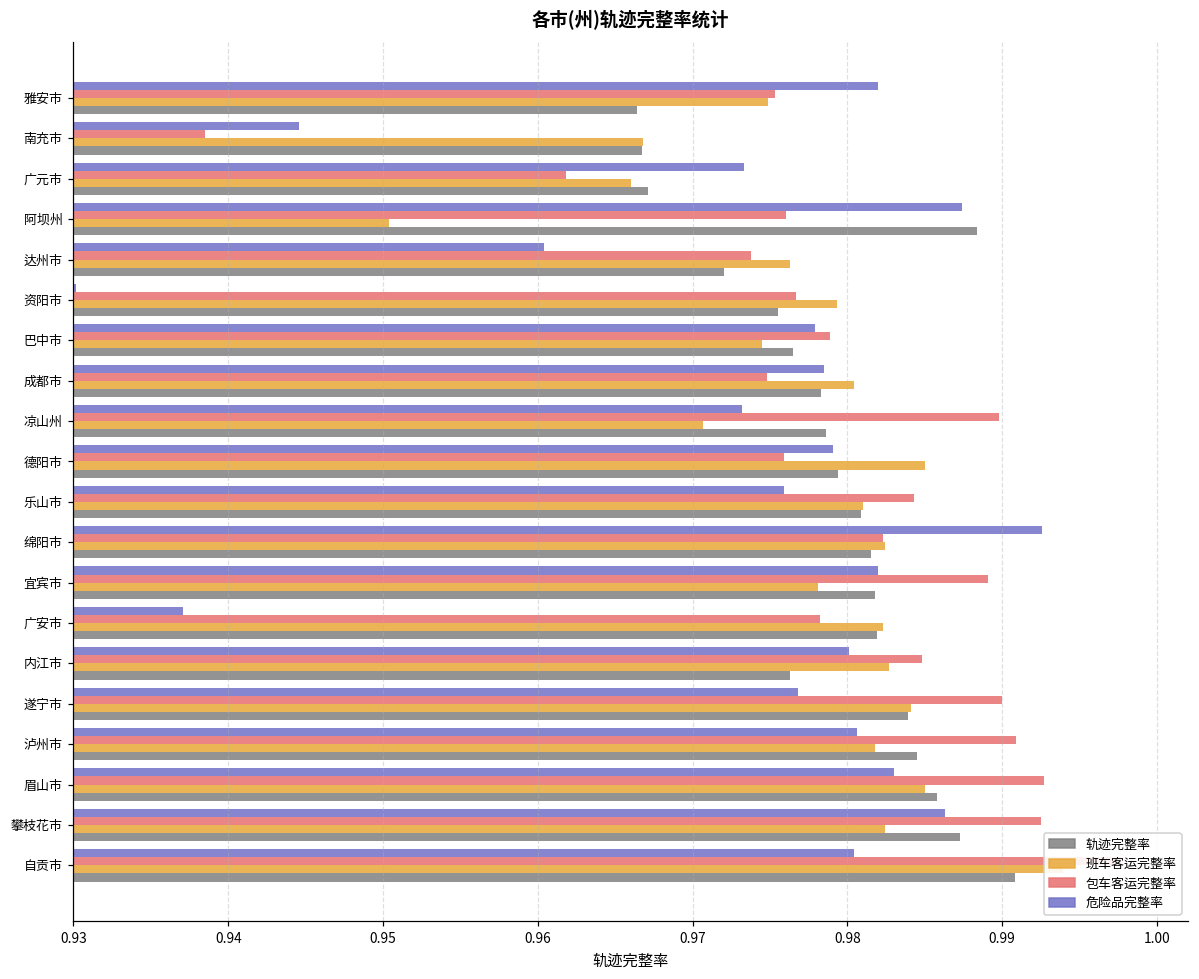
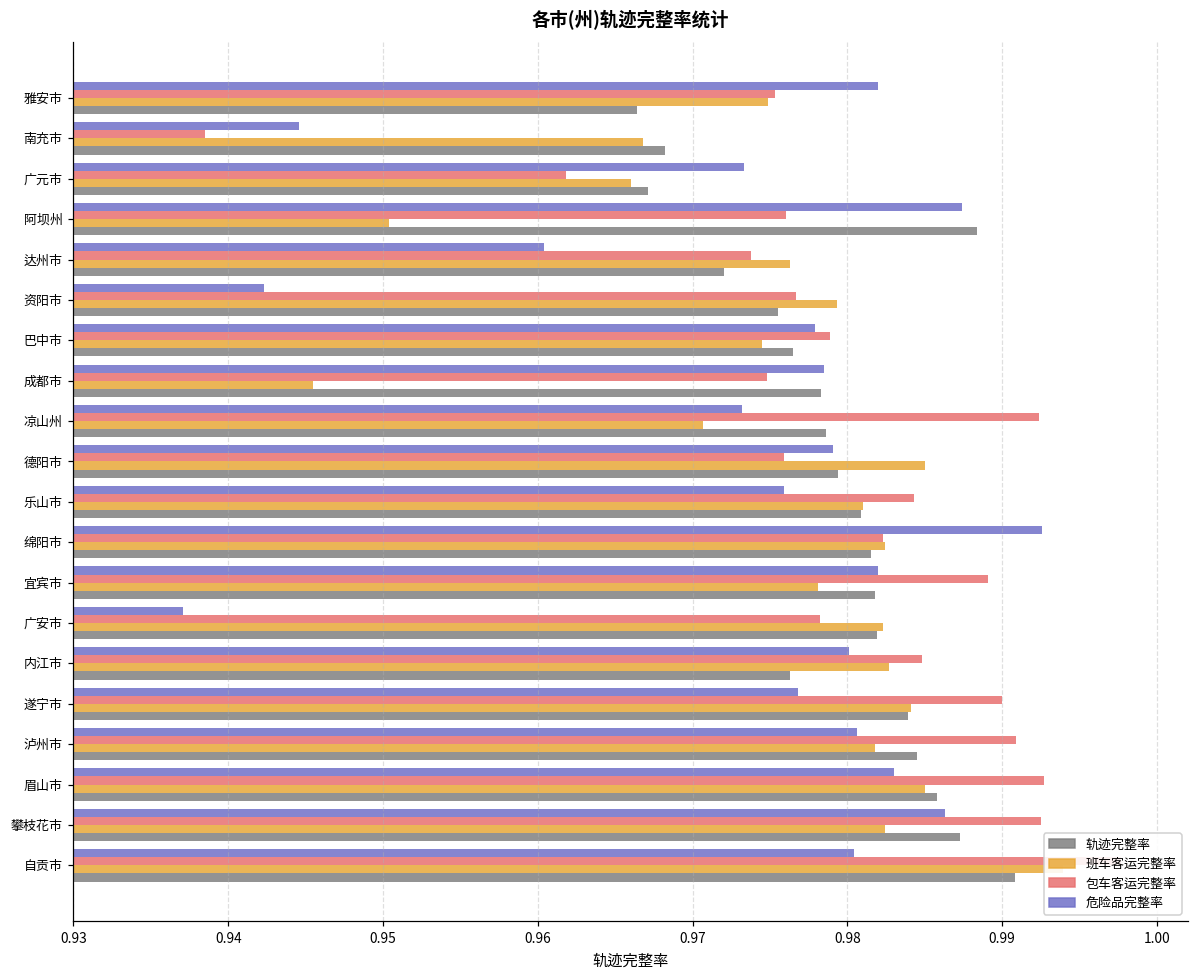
轨迹完整率, 南充市: 0.9667 -> 0.9682
危险品完整率, 资阳市: 0.9302 -> 0.9423
班车客运完整率, 成都市: 0.9804 -> 0.9455
包车客运完整率, 凉山州: 0.9898 -> 0.9924
